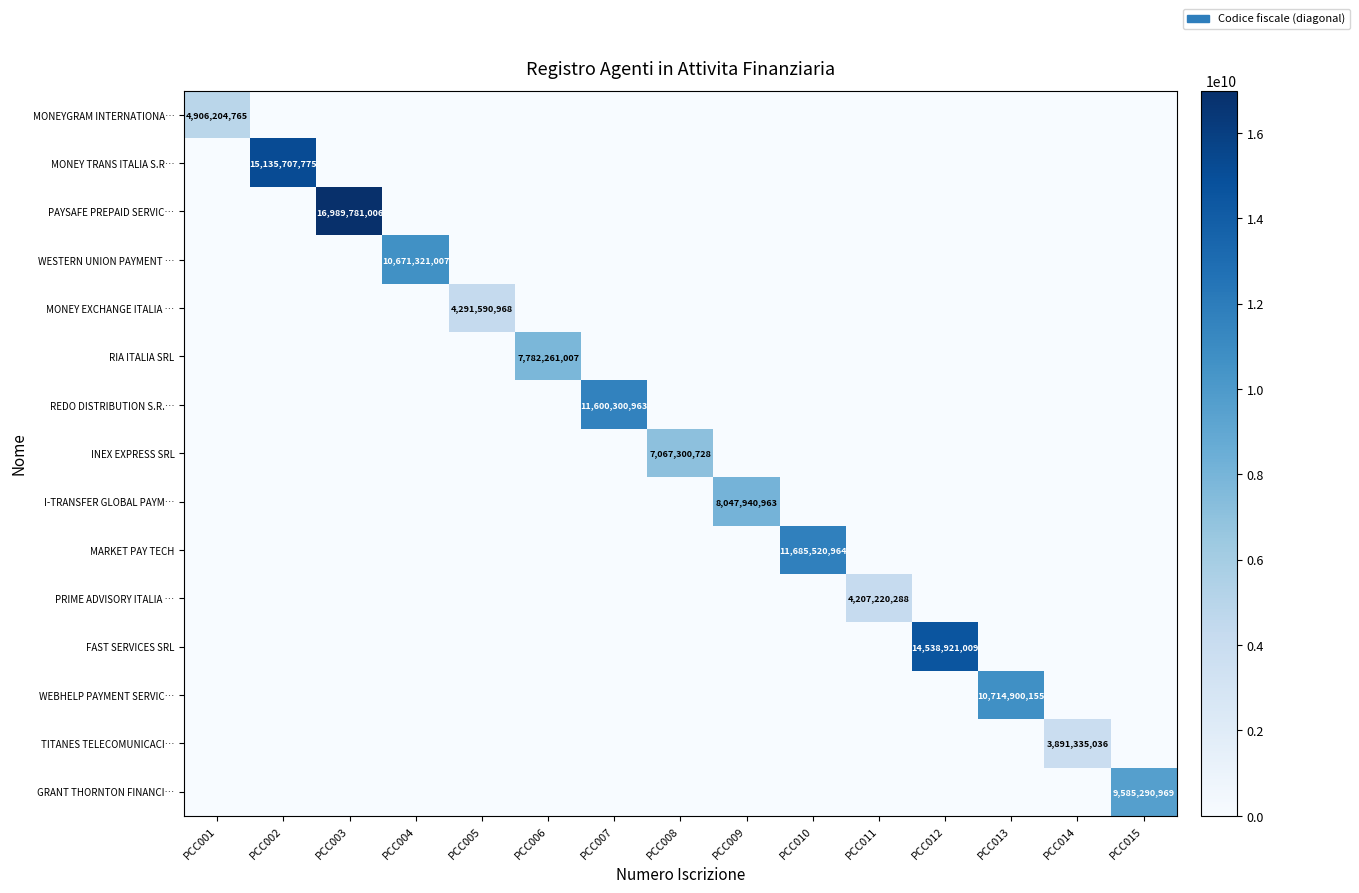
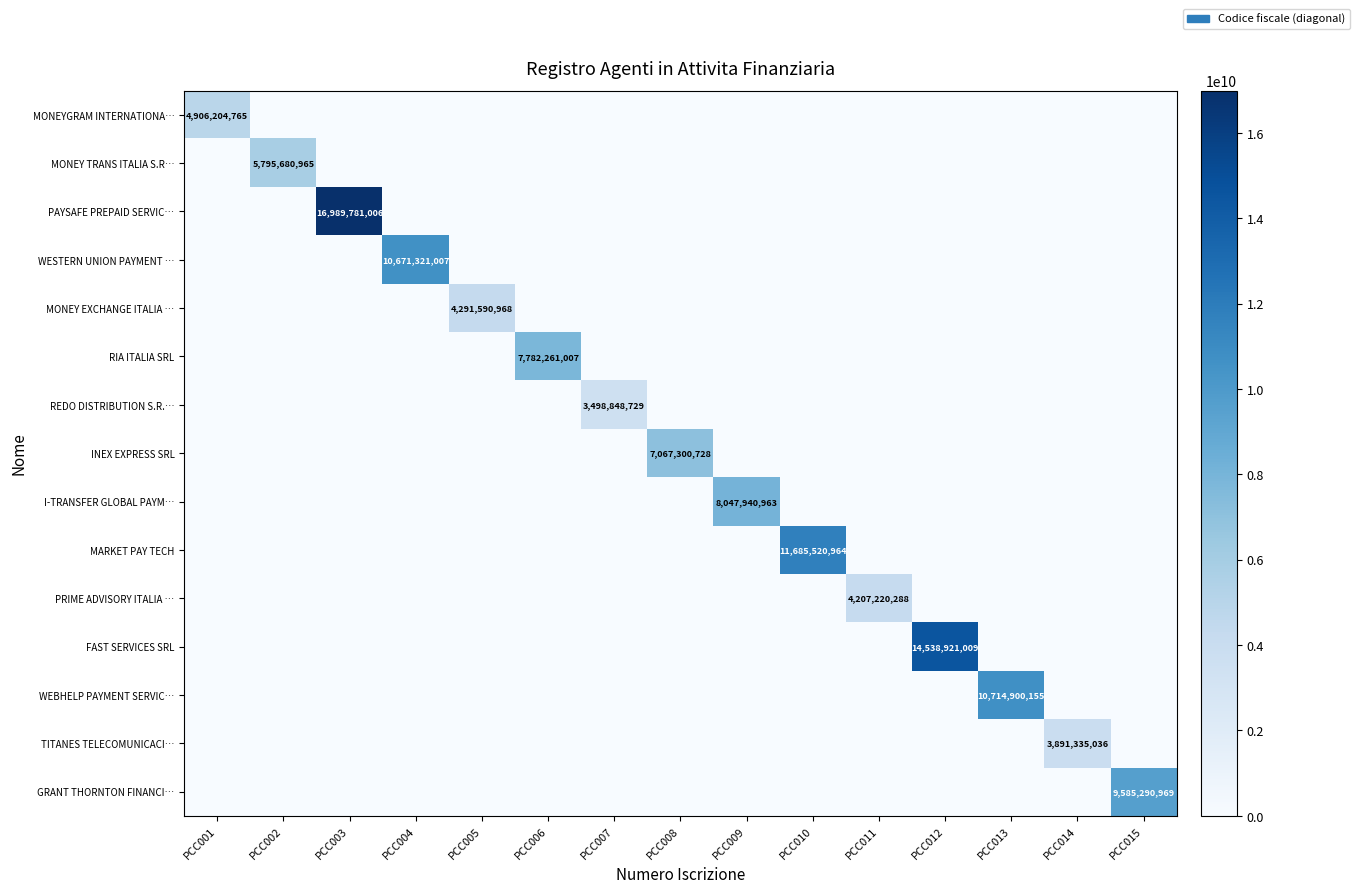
MONEY TRANS ITALIA S.R…, PCC002: 15,135,707,775 -> 5,795,680,965
REDO DISTRIBUTION S.R.…, PCC007: 11,600,300,963 -> 3,498,848,729
